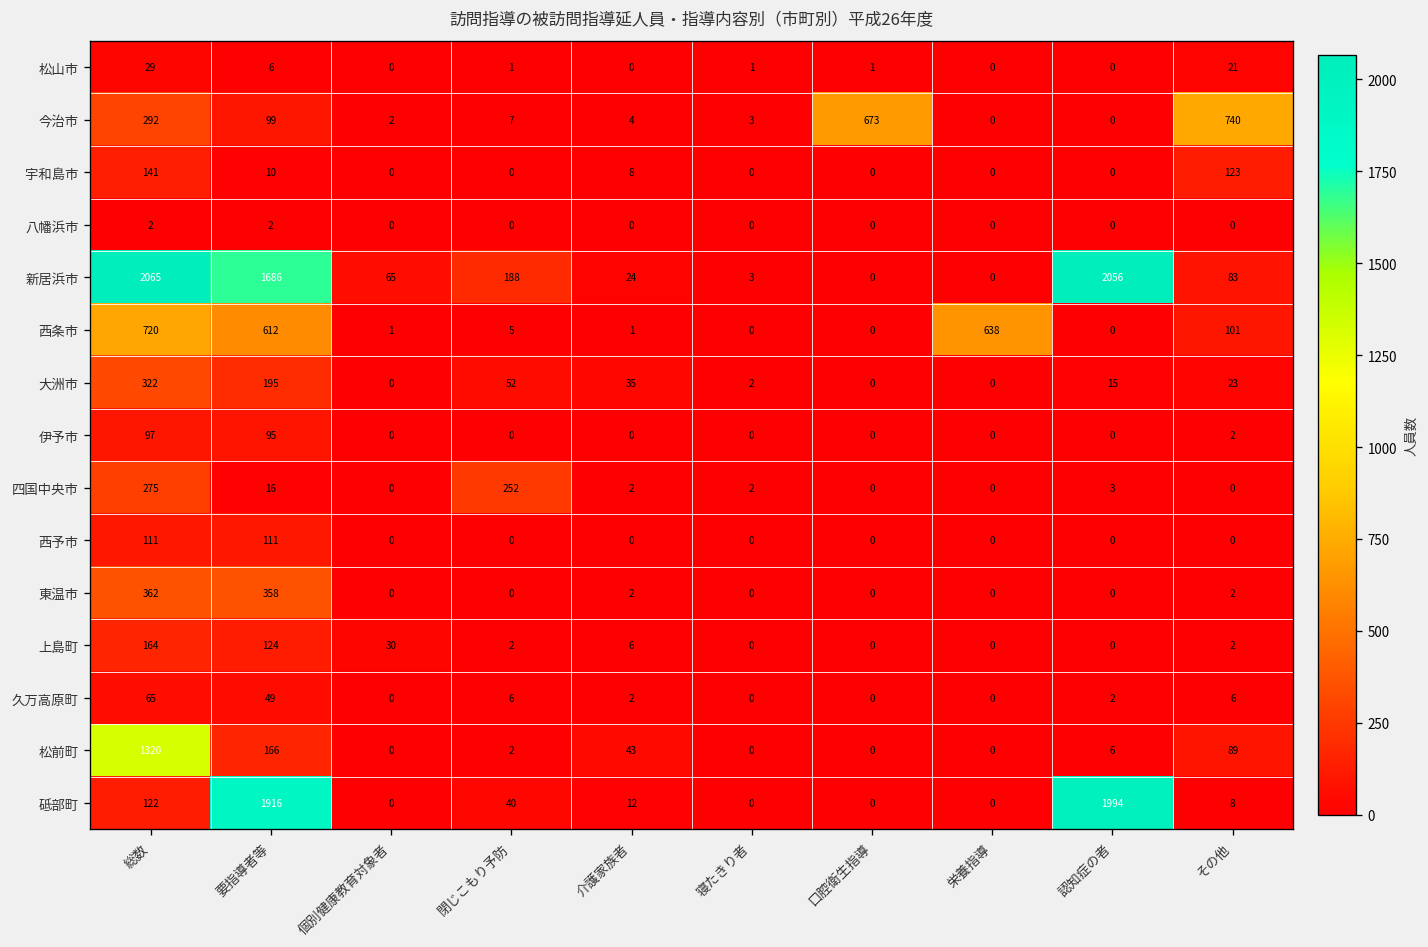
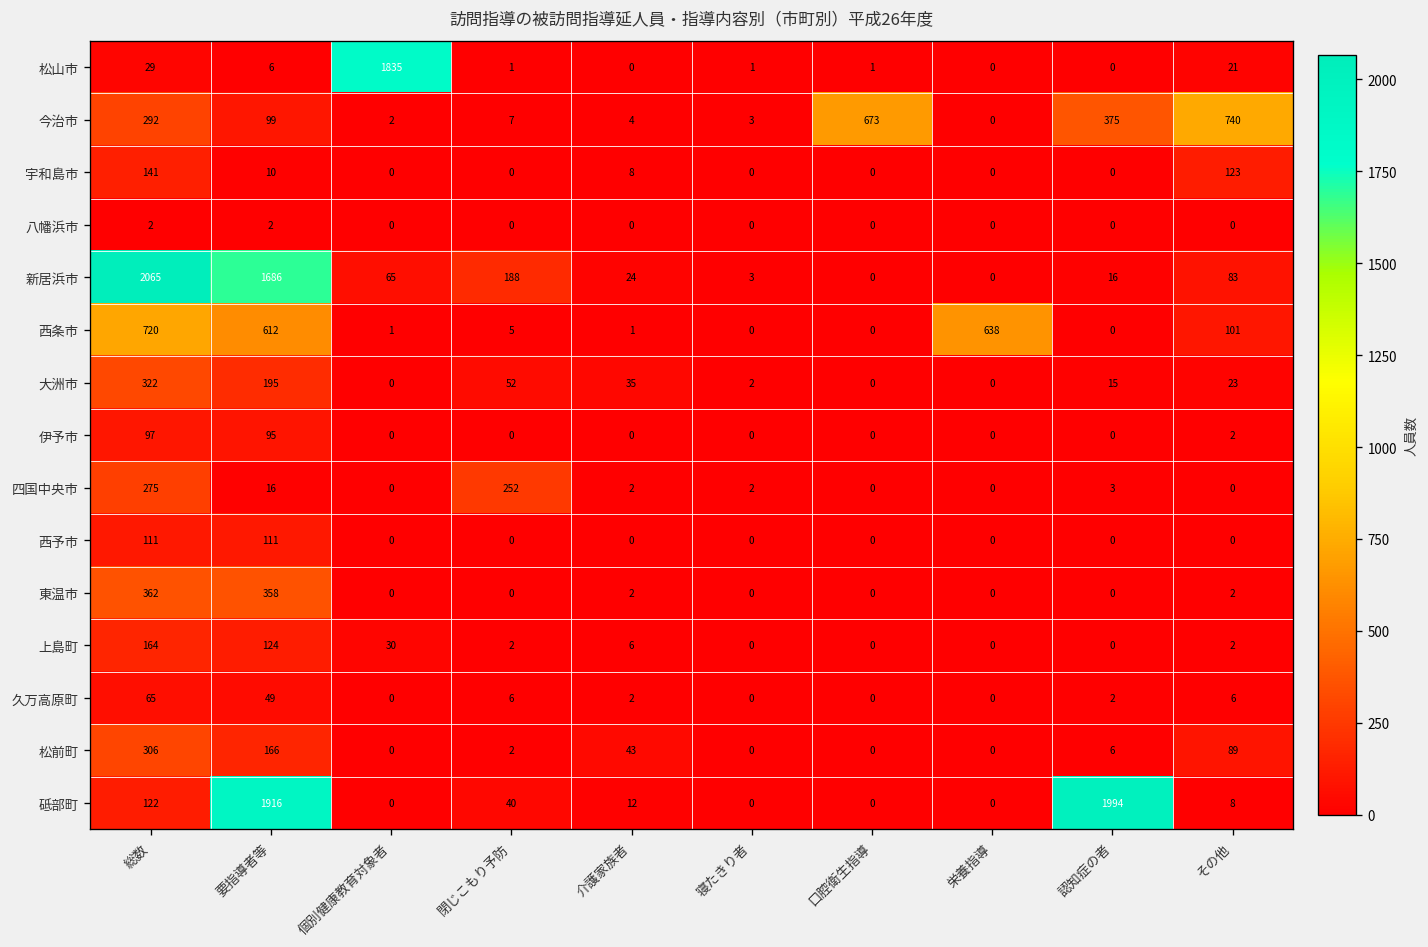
松山市, 個別健康教育対象者: 0 -> 1835
今治市, 認知症の者: 0 -> 375
新居浜市, 認知症の者: 2056 -> 16
松前町, 総数: 1320 -> 306
